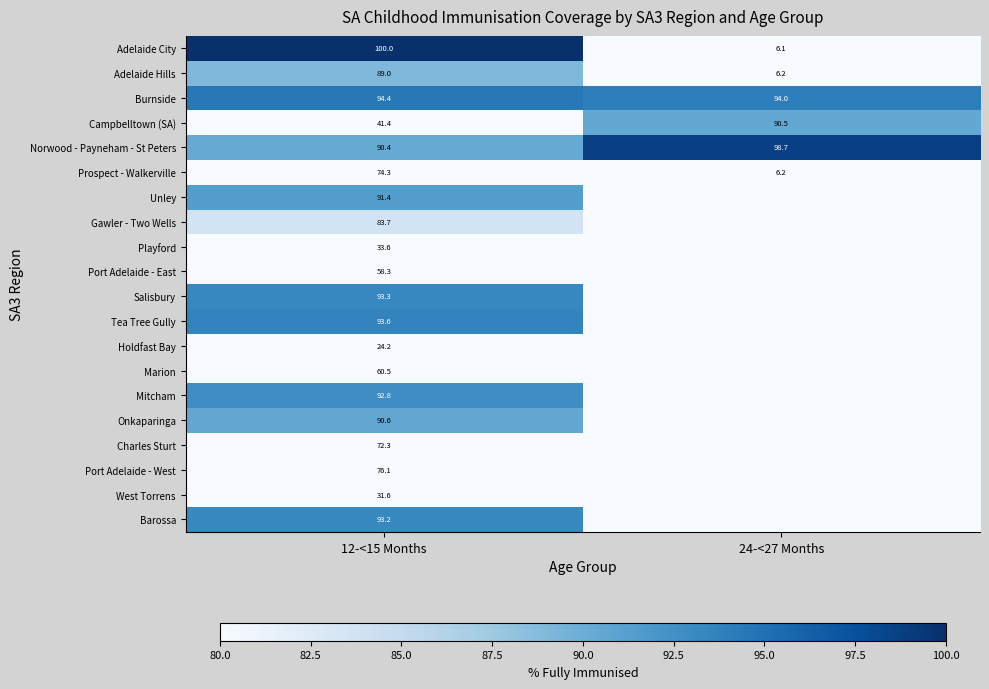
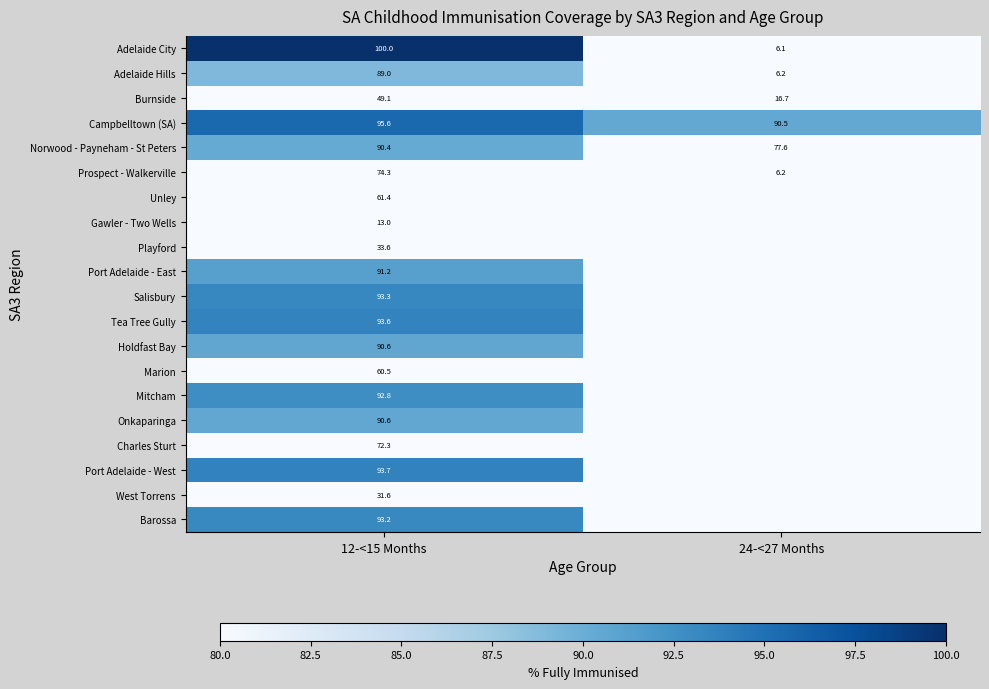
Burnside, 12-<15 Months: 94.4 -> 49.1
Burnside, 24-<27 Months: 94.0 -> 16.7
Campbelltown (SA), 12-<15 Months: 41.4 -> 95.6
Norwood - Payneham - St Peters, 24-<27 Months: 98.7 -> 77.6
Unley, 12-<15 Months: 91.4 -> 61.4
Gawler - Two Wells, 12-<15 Months: 83.7 -> 13.0
Port Adelaide - East, 12-<15 Months: 58.3 -> 91.2
Holdfast Bay, 12-<15 Months: 24.2 -> 90.6
Port Adelaide - West, 12-<15 Months: 76.1 -> 93.7
